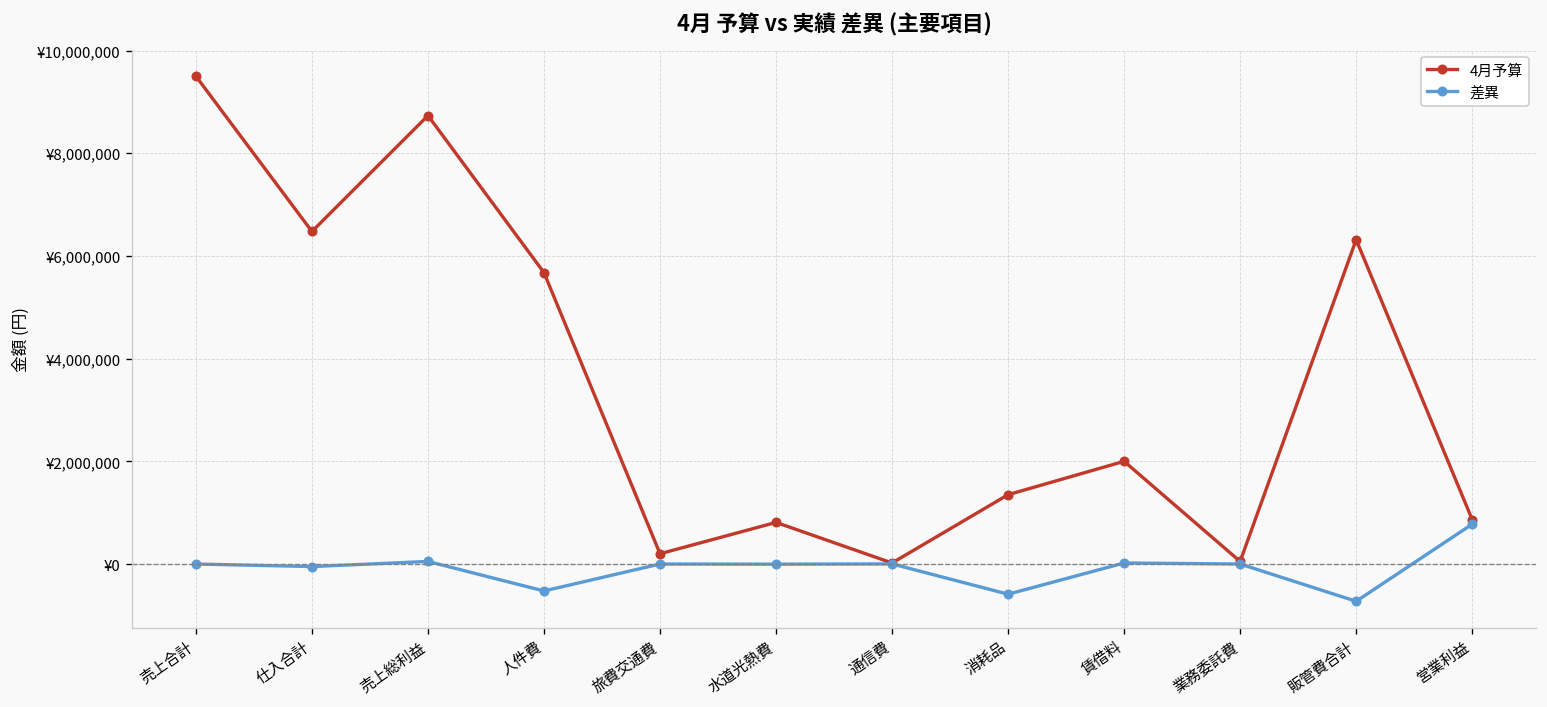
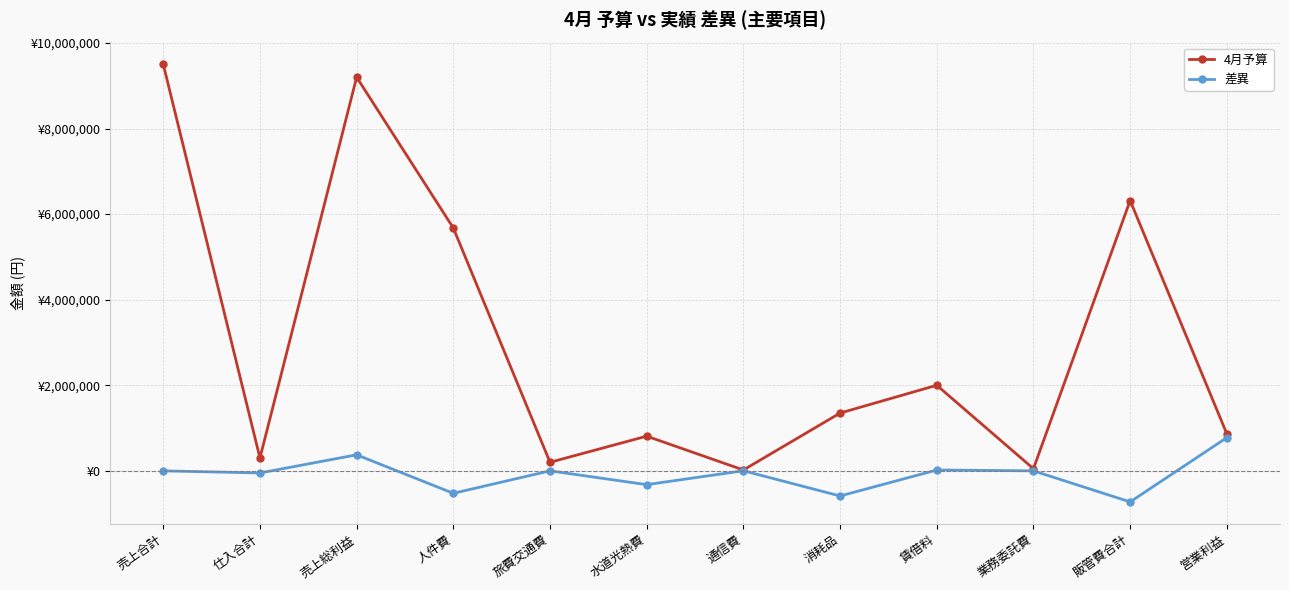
4月予算, 仕入合計: ¥6,500,000 -> ¥300,000
4月予算, 売上総利益: ¥8,700,000 -> ¥9,200,000
差異, 売上総利益: ¥100,000 -> ¥400,000
差異, 水道光熱費: ¥0 -> ¥-300,000
